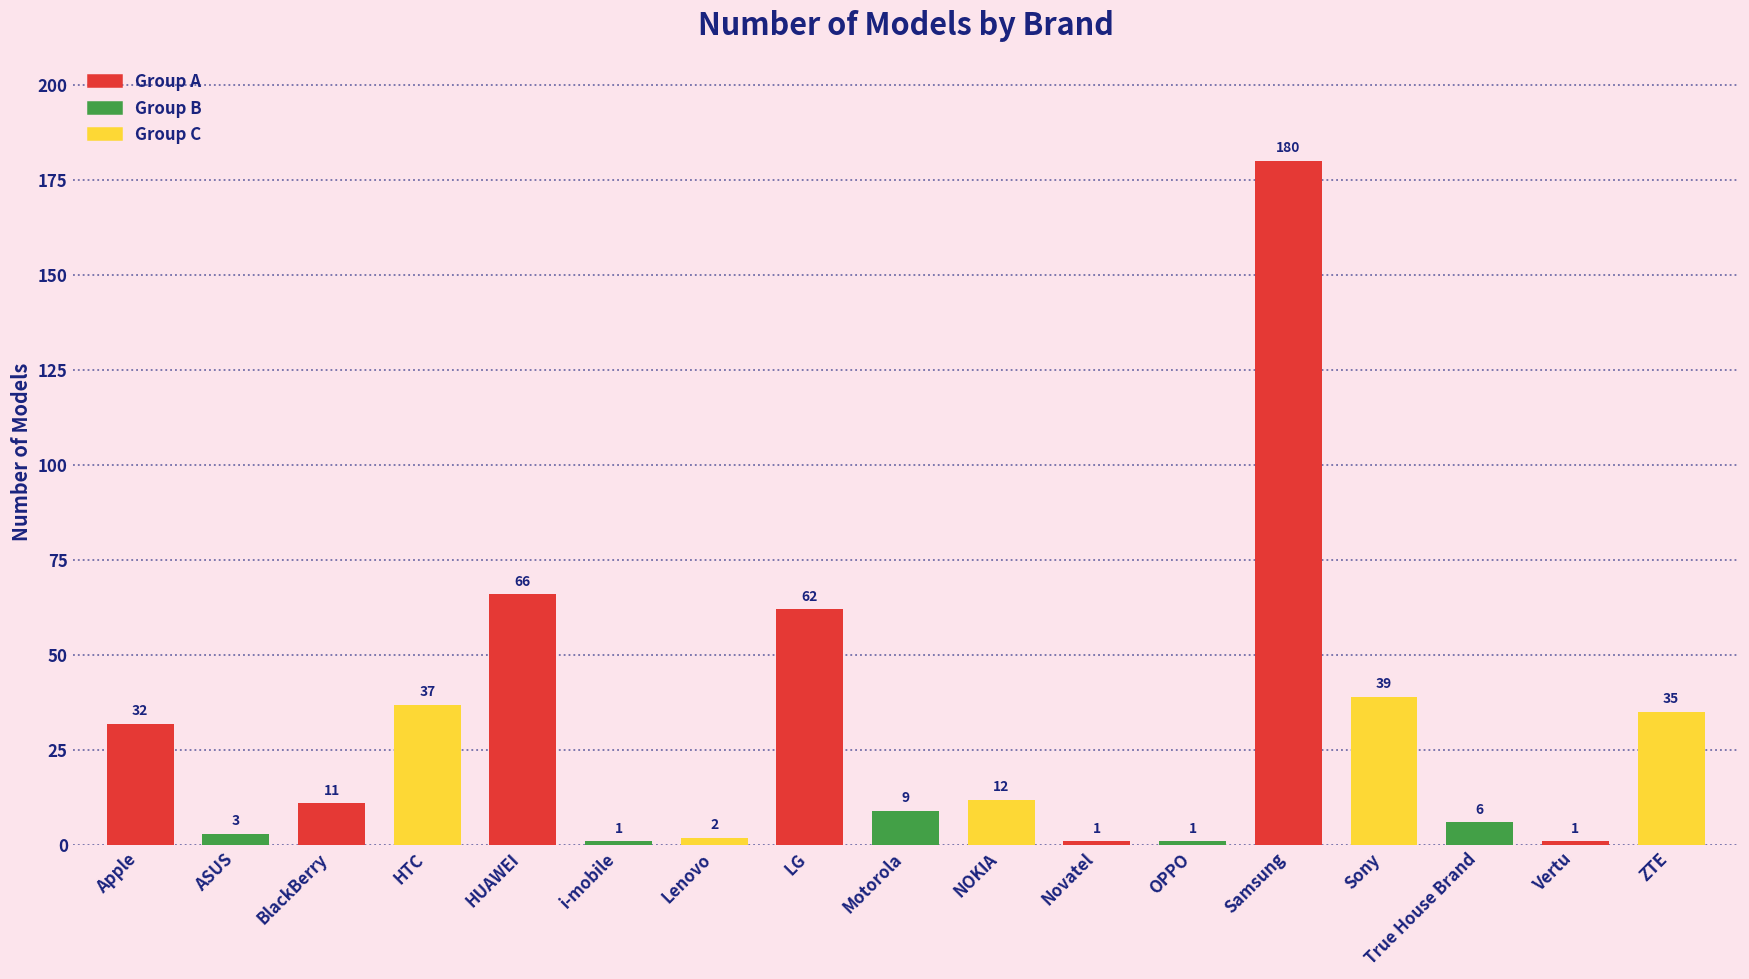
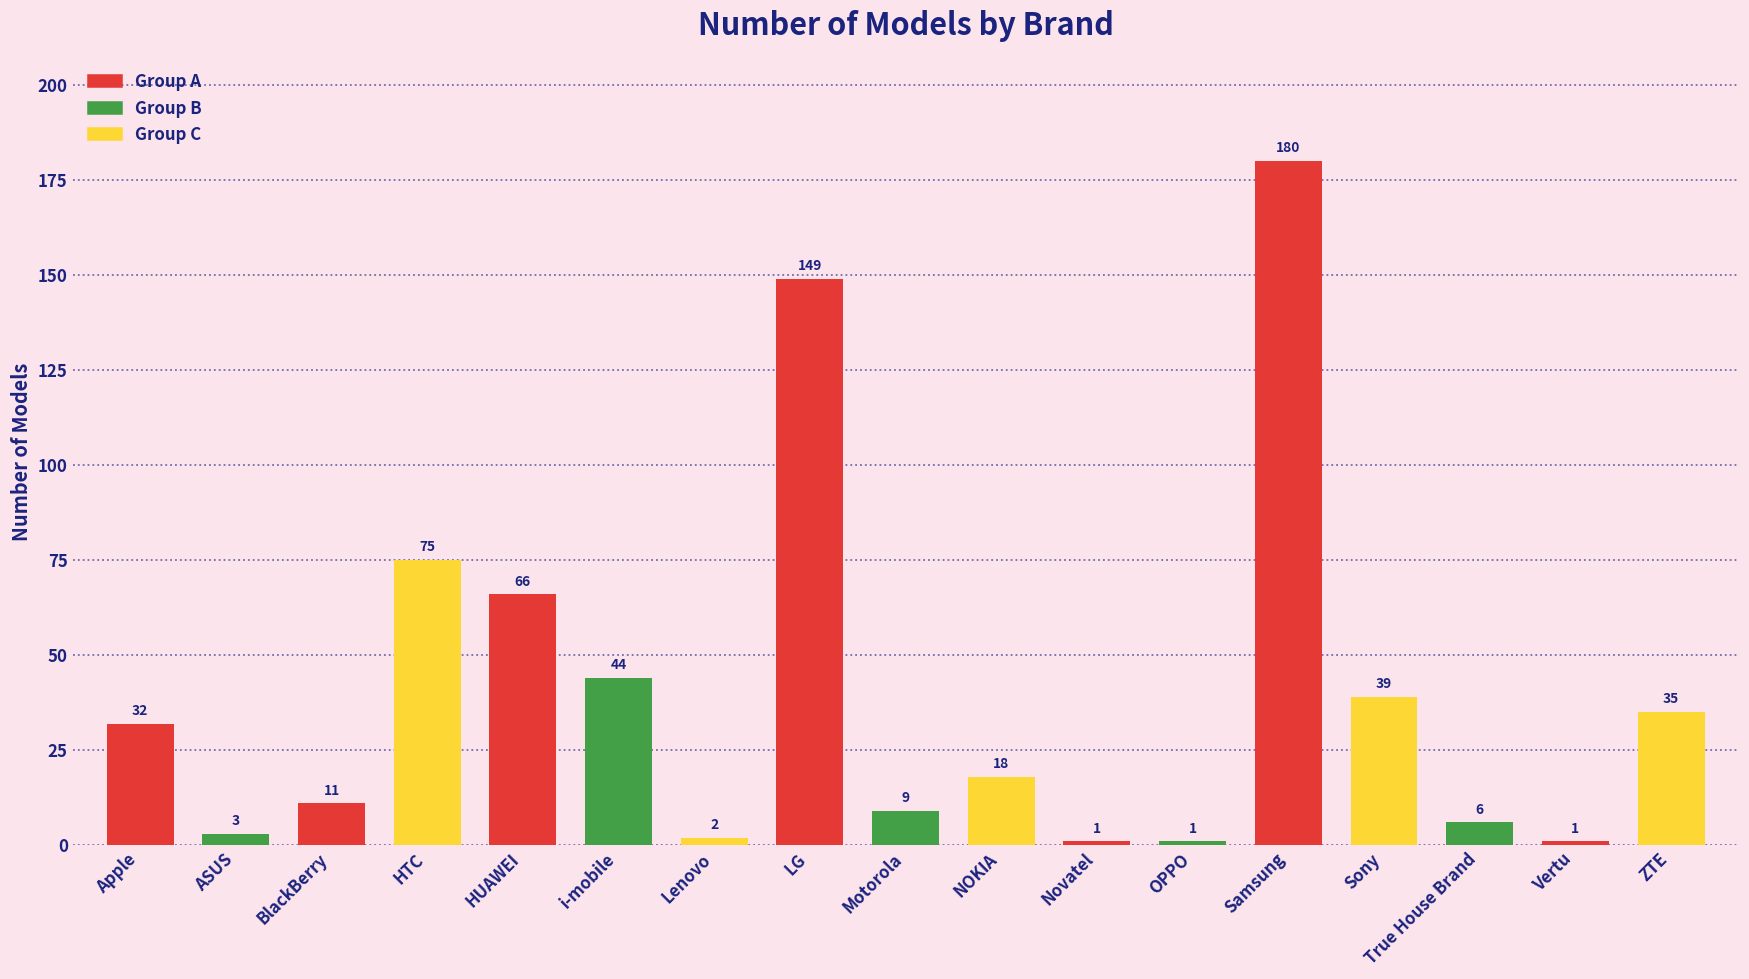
HTC: 37 -> 75
i-mobile: 1 -> 44
LG: 62 -> 149
NOKIA: 12 -> 18
